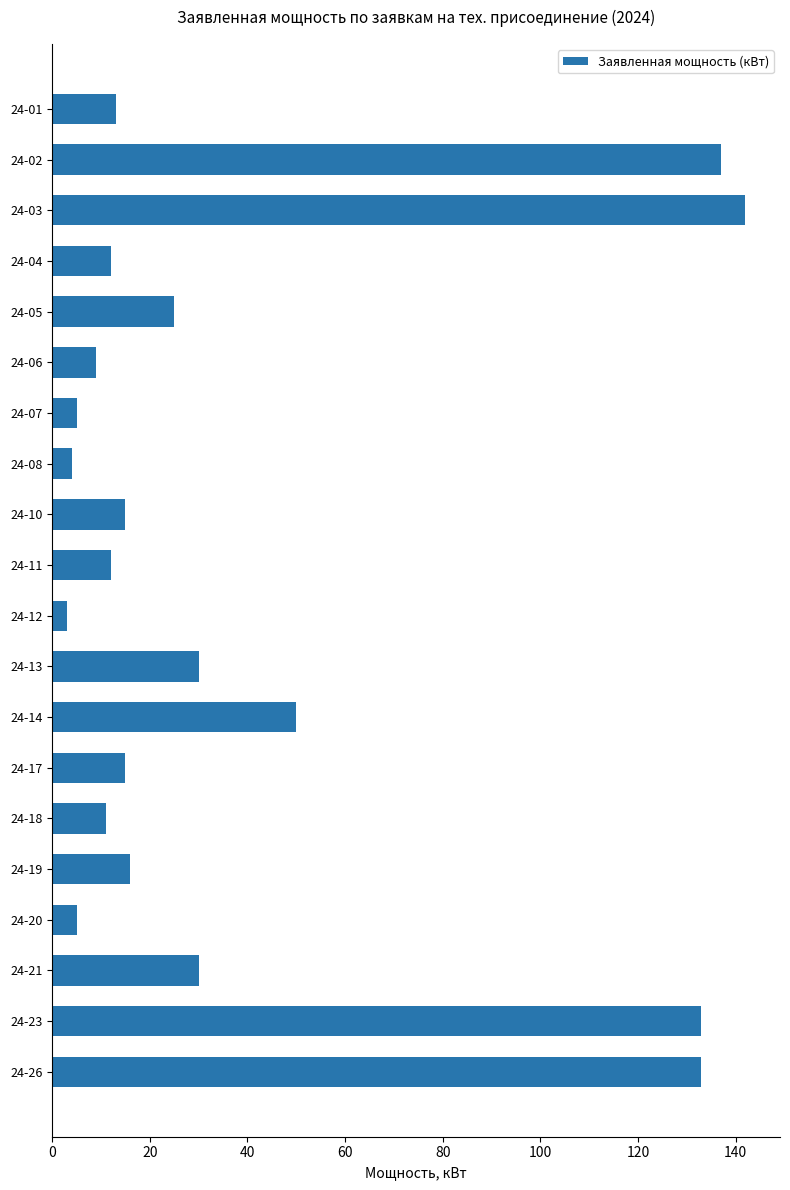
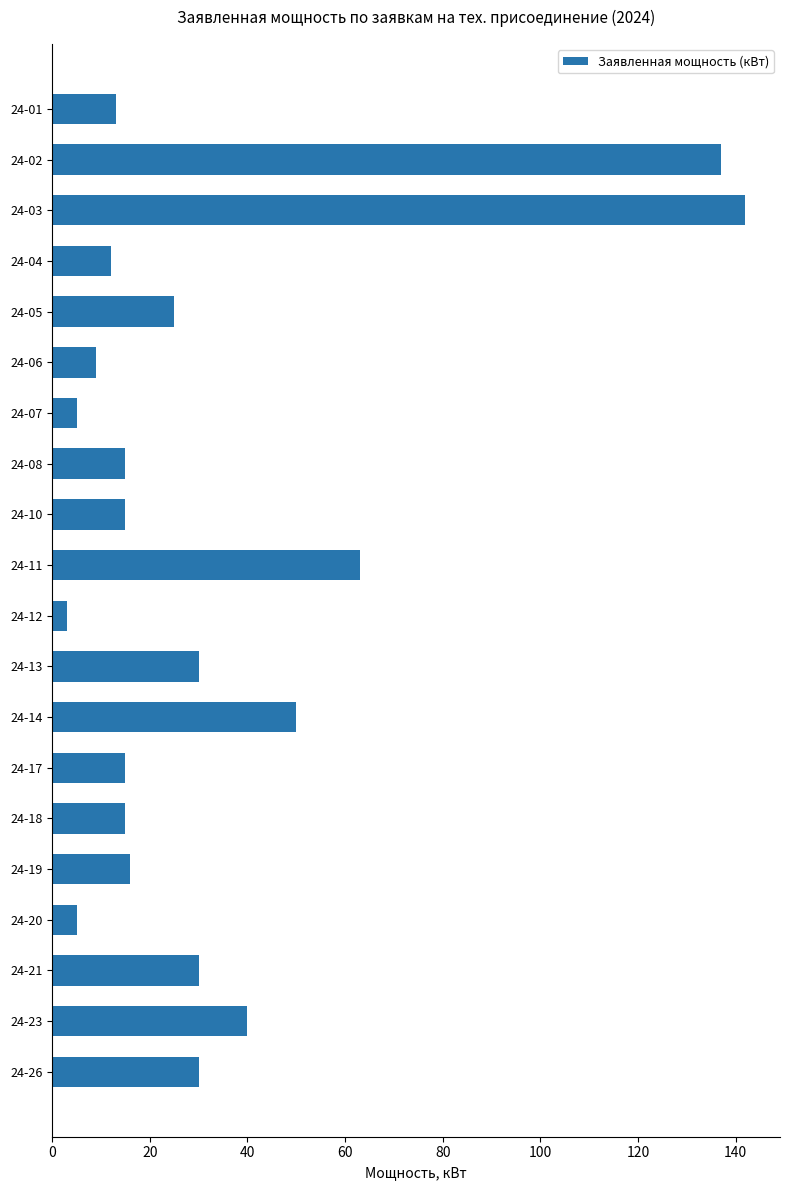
24-08: 4 -> 15
24-11: 12 -> 63
24-18: 11 -> 15
24-23: 133 -> 40
24-26: 133 -> 30
